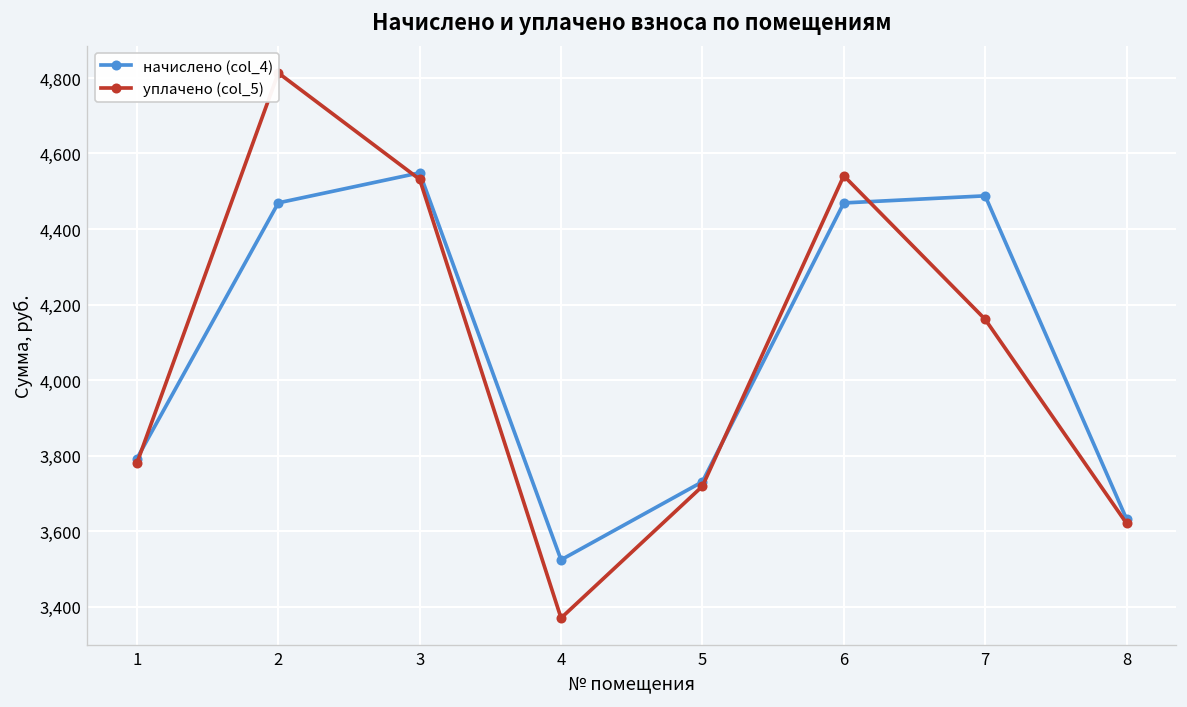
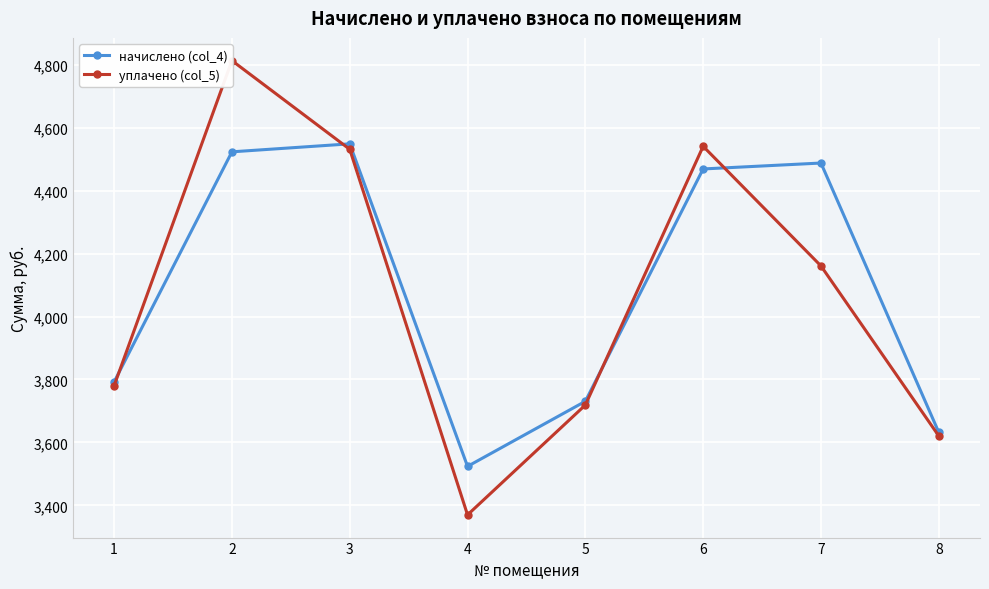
начислено (col_4), 2: 4,470 -> 4,520
